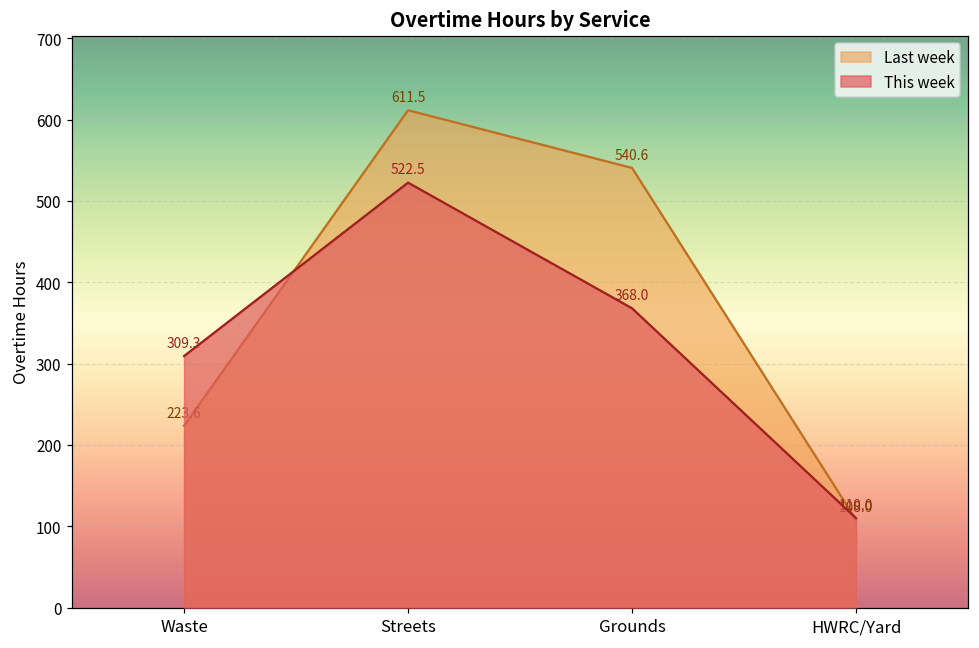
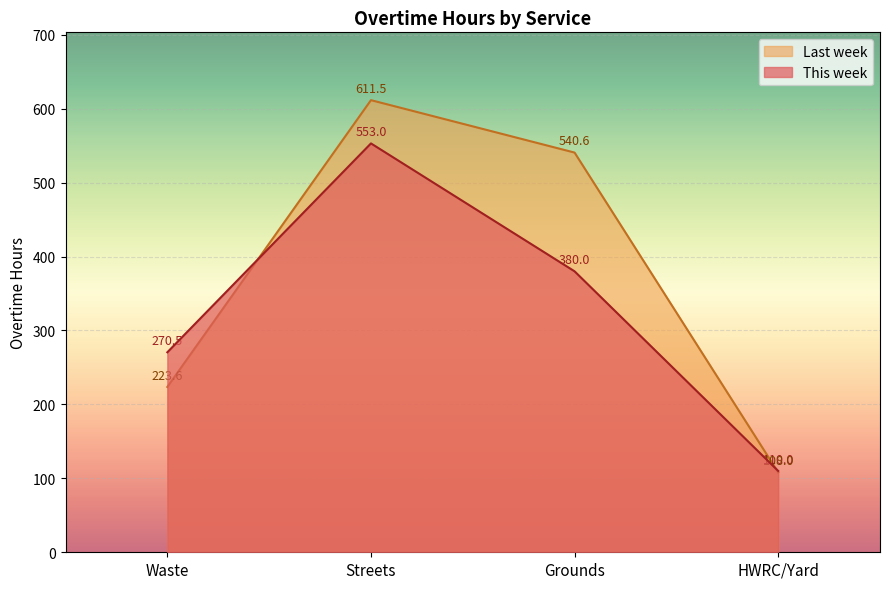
This week, Waste: 309.3 -> 270.5
This week, Streets: 522.5 -> 553.0
This week, Grounds: 368.0 -> 380.0
